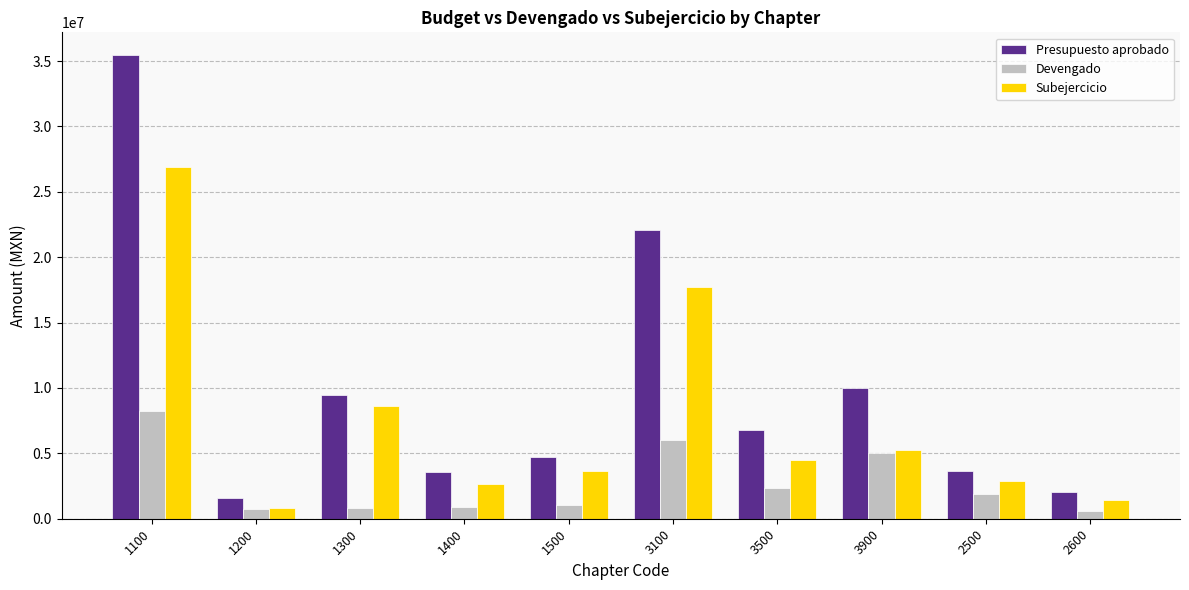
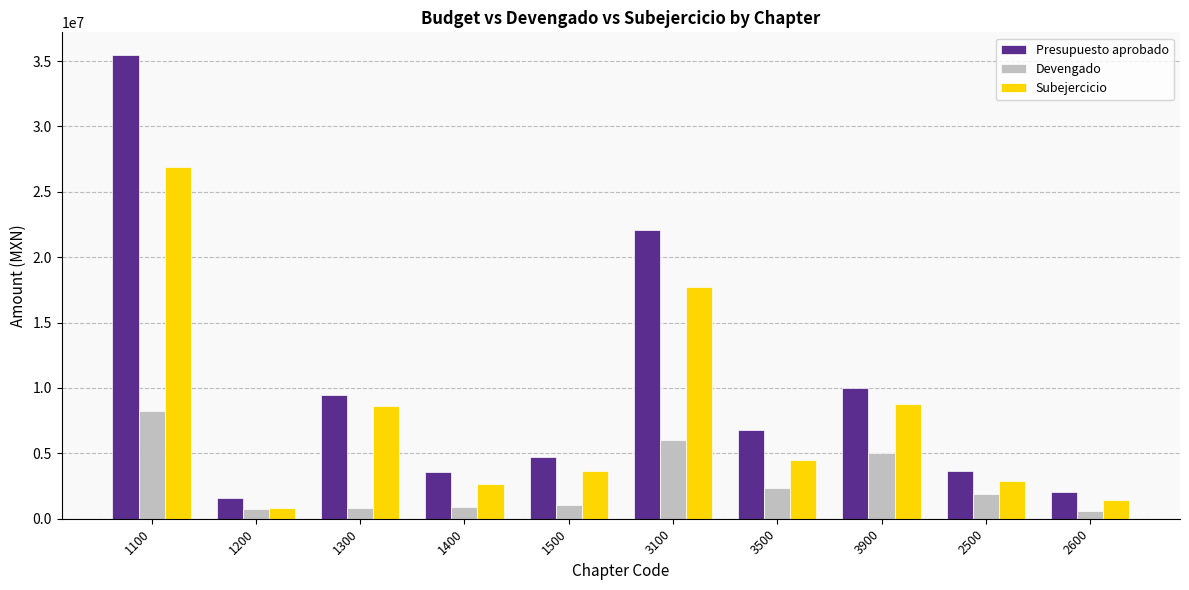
Subejercicio, 3900: 5300000 -> 8700000
